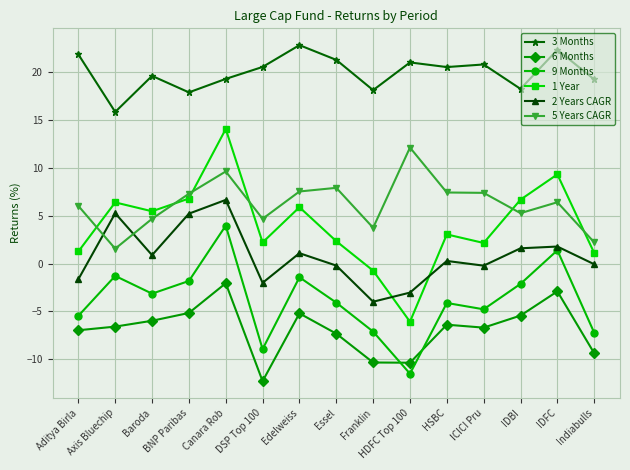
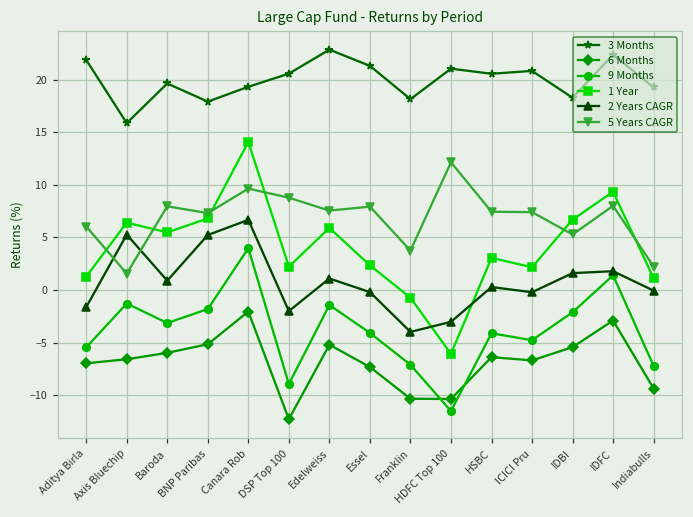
5 Years CAGR, Baroda: 5 -> 8
5 Years CAGR, DSP Top 100: 5 -> 9
5 Years CAGR, IDFC: 6 -> 8
